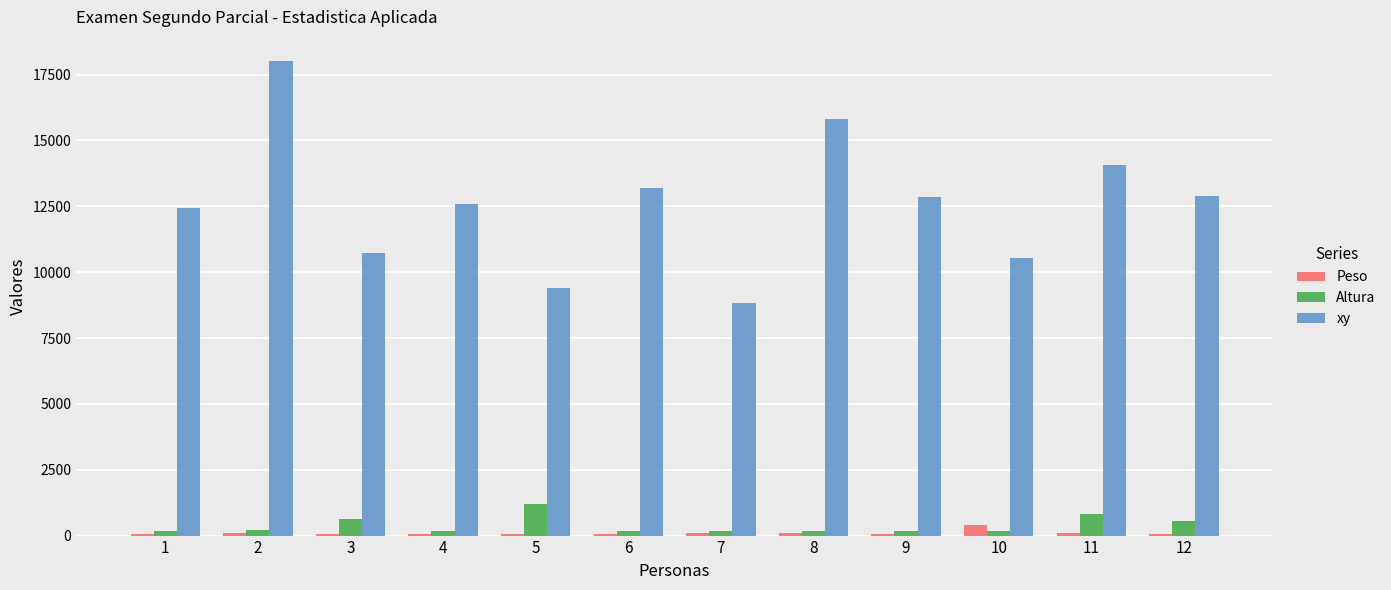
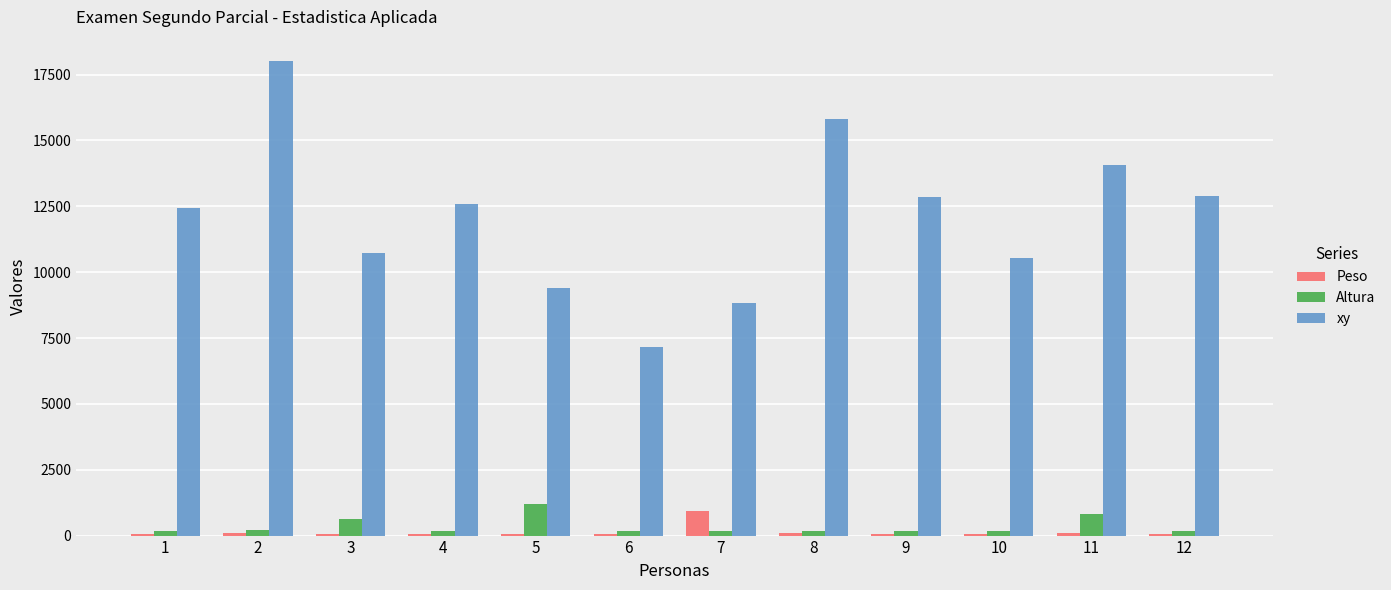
xy, 6: 13200 -> 7100
Peso, 7: 100 -> 900
Peso, 10: 400 -> 100
Altura, 12: 600 -> 200
